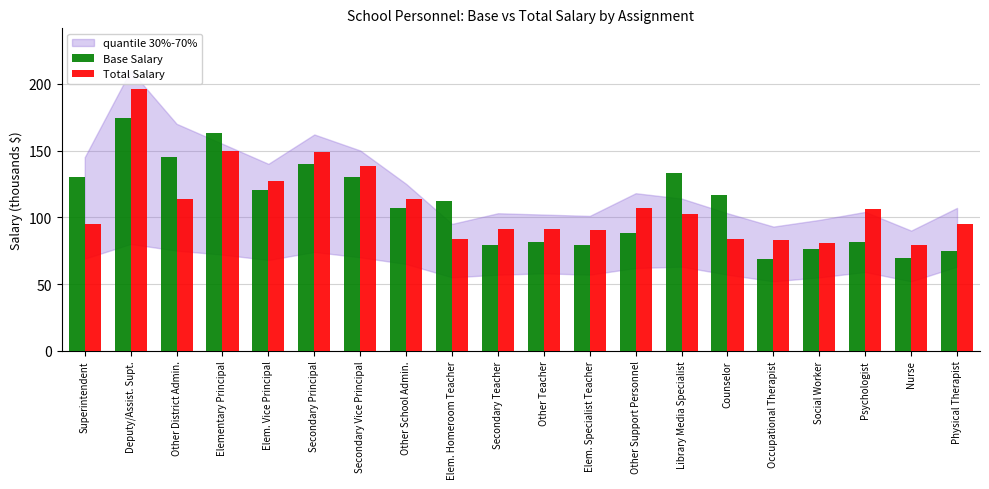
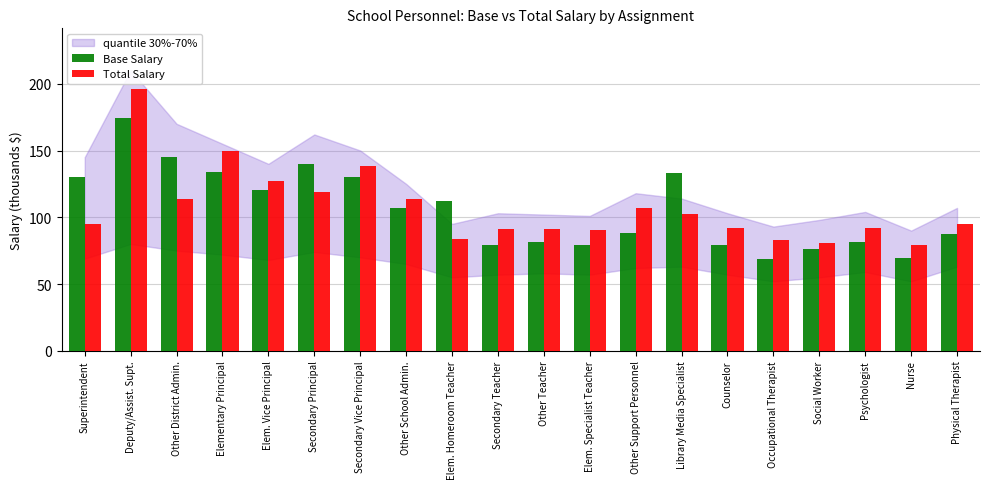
Base Salary, Elementary Principal: 163 -> 134
Total Salary, Secondary Principal: 149 -> 119
Base Salary, Counselor: 117 -> 79
Total Salary, Counselor: 84 -> 92
Total Salary, Psychologist: 106 -> 92
Base Salary, Physical Therapist: 75 -> 88
